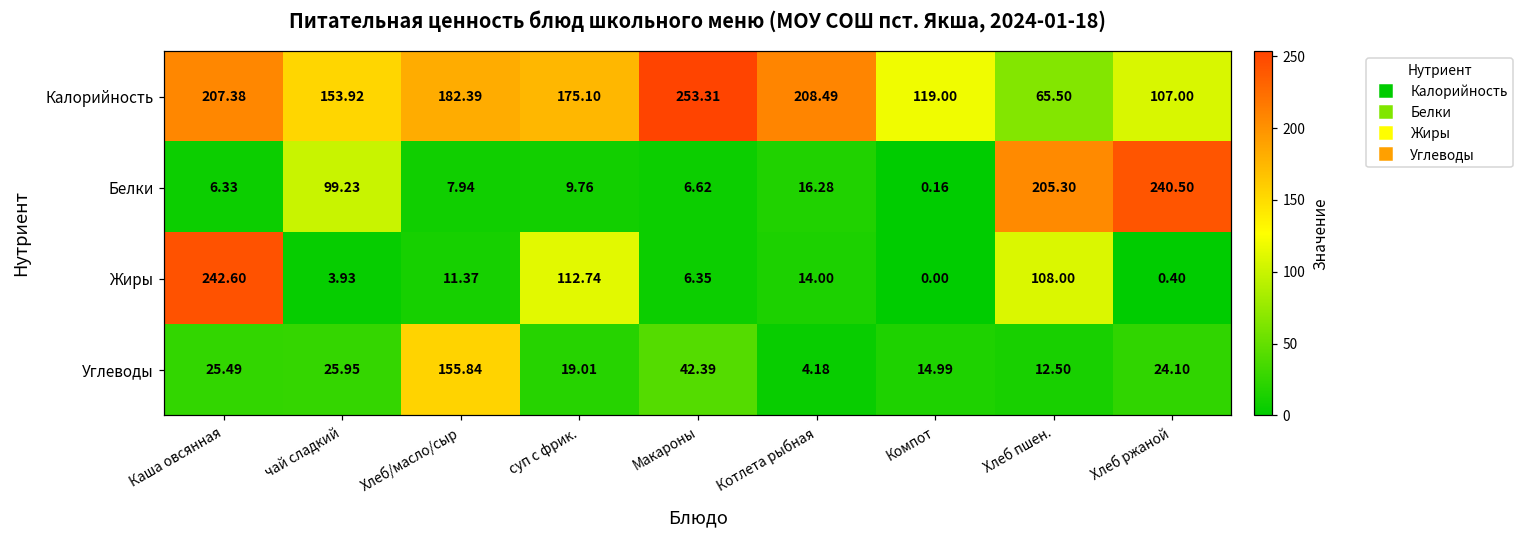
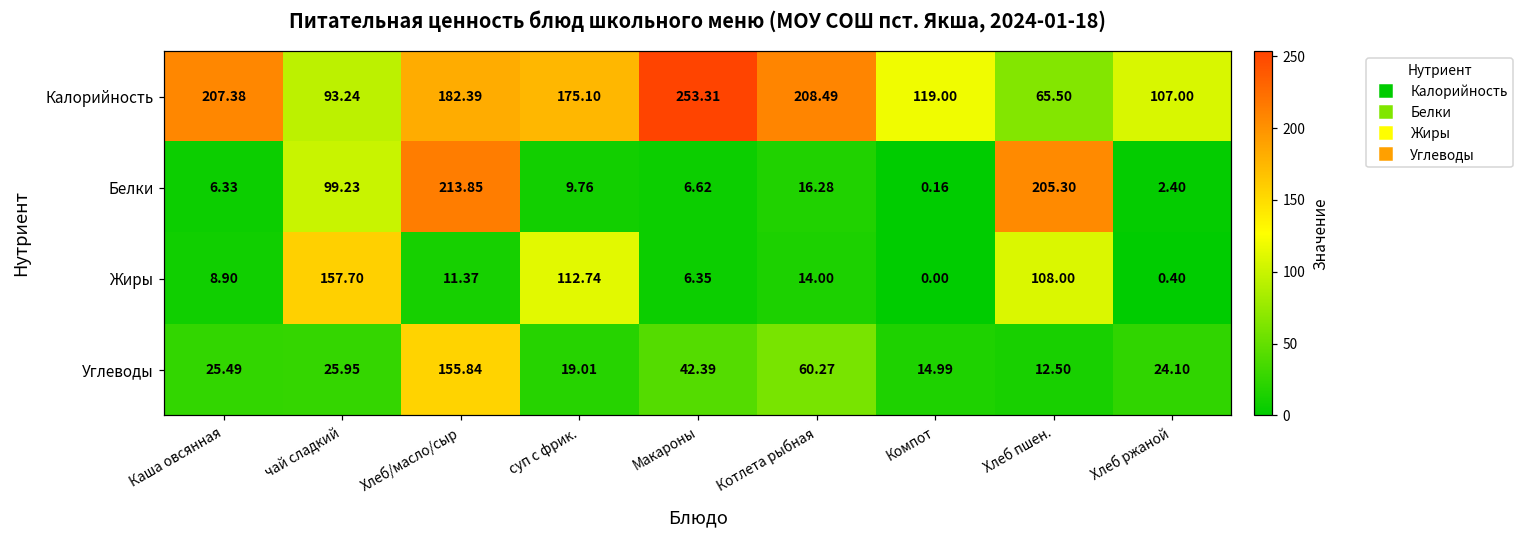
Калорийность, чай сладкий: 153.92 -> 93.24
Белки, Хлеб/масло/сыр: 7.94 -> 213.85
Белки, Хлеб ржаной: 240.50 -> 2.40
Жиры, Каша овсянная: 242.60 -> 8.90
Жиры, чай сладкий: 3.93 -> 157.70
Углеводы, Котлета рыбная: 4.18 -> 60.27
